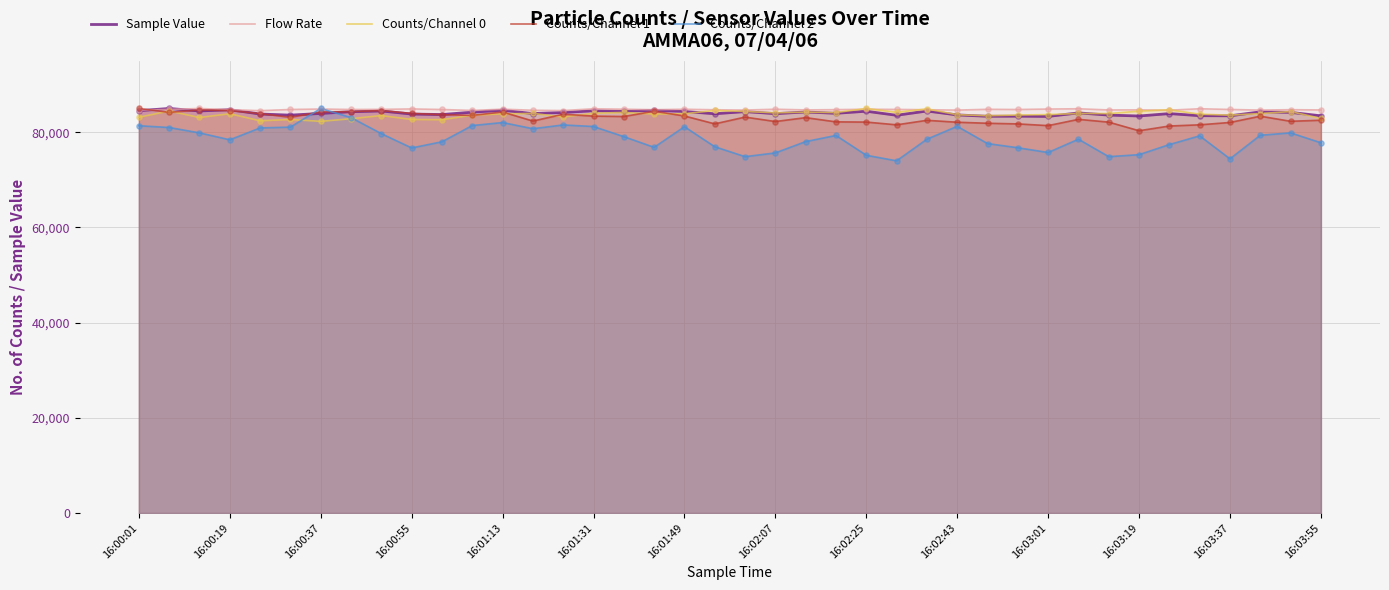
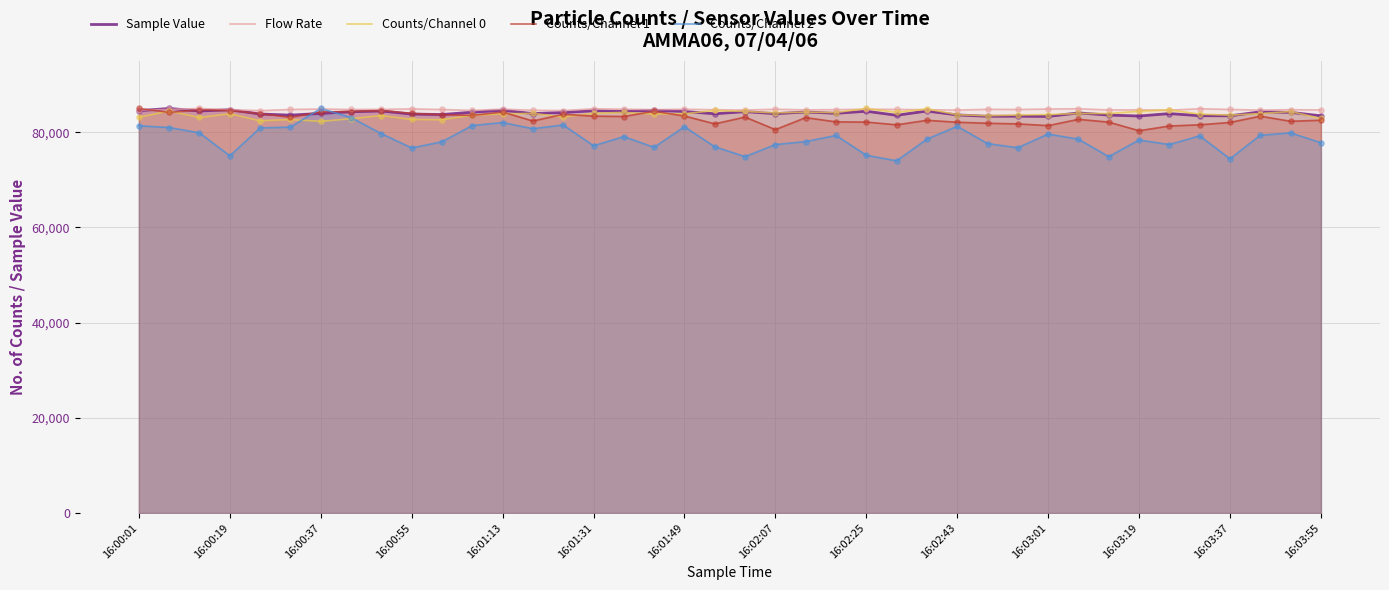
Counts/Channel 2, 16:00:19: 78,000 -> 75,000
Counts/Channel 2, 16:01:31: 81,000 -> 77,000
Counts/Channel 1, 16:02:07: 82,000 -> 81,000
Counts/Channel 2, 16:02:07: 76,000 -> 77,000
Counts/Channel 2, 16:03:01: 76,000 -> 80,000
Counts/Channel 2, 16:03:19: 75,000 -> 78,000
